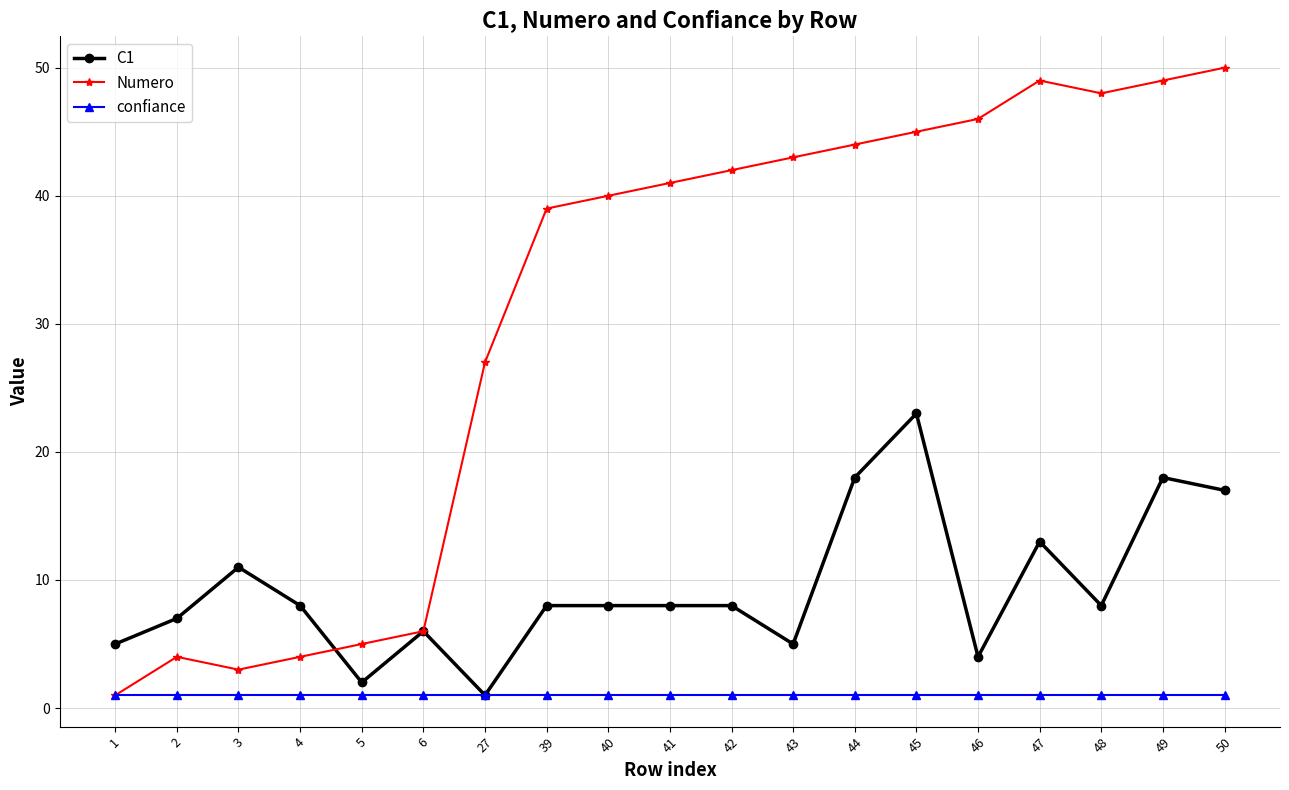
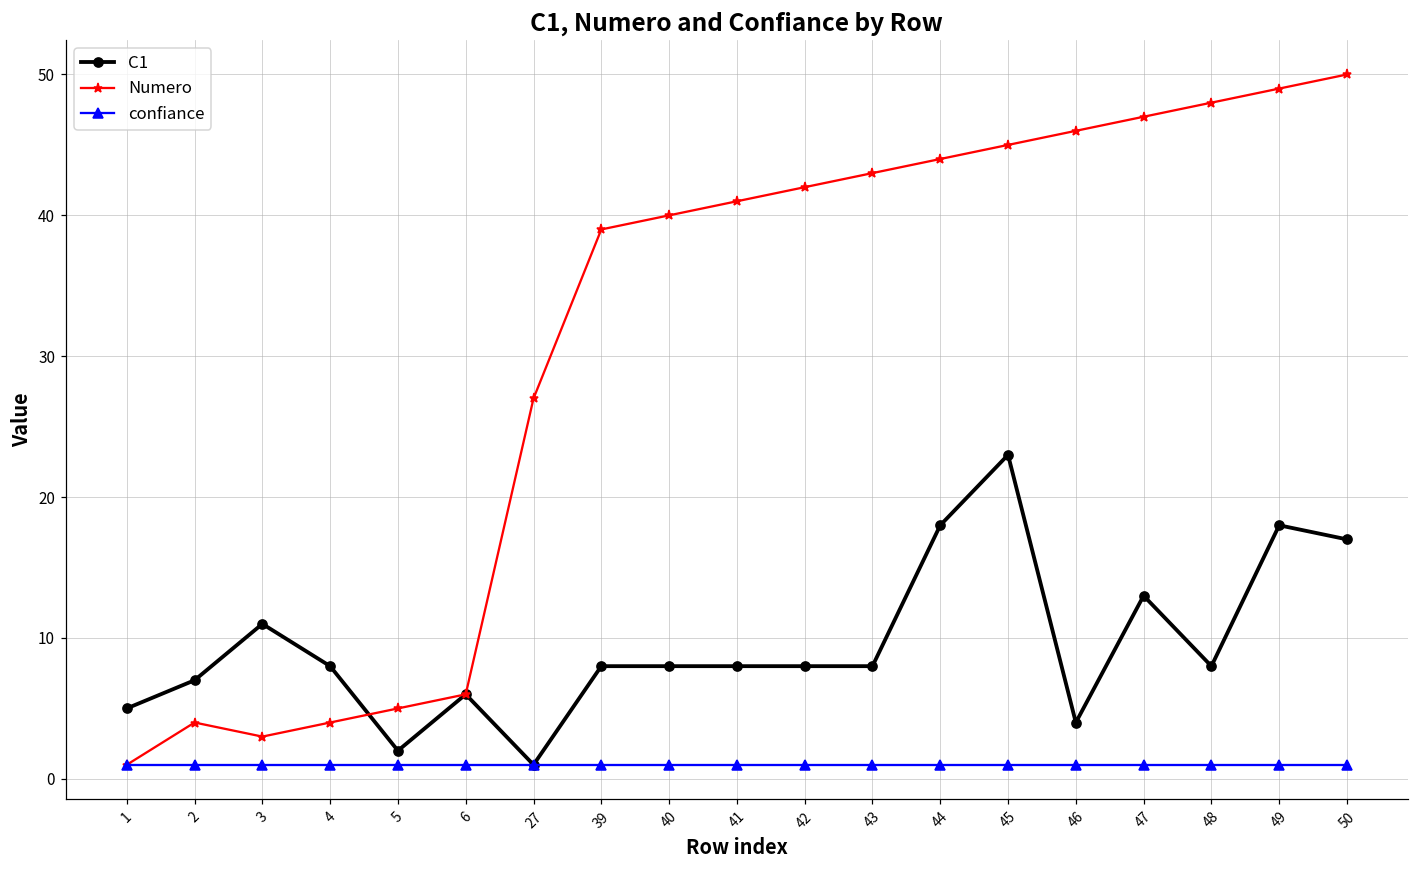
C1, 43: 5 -> 8
Numero, 47: 49 -> 47
